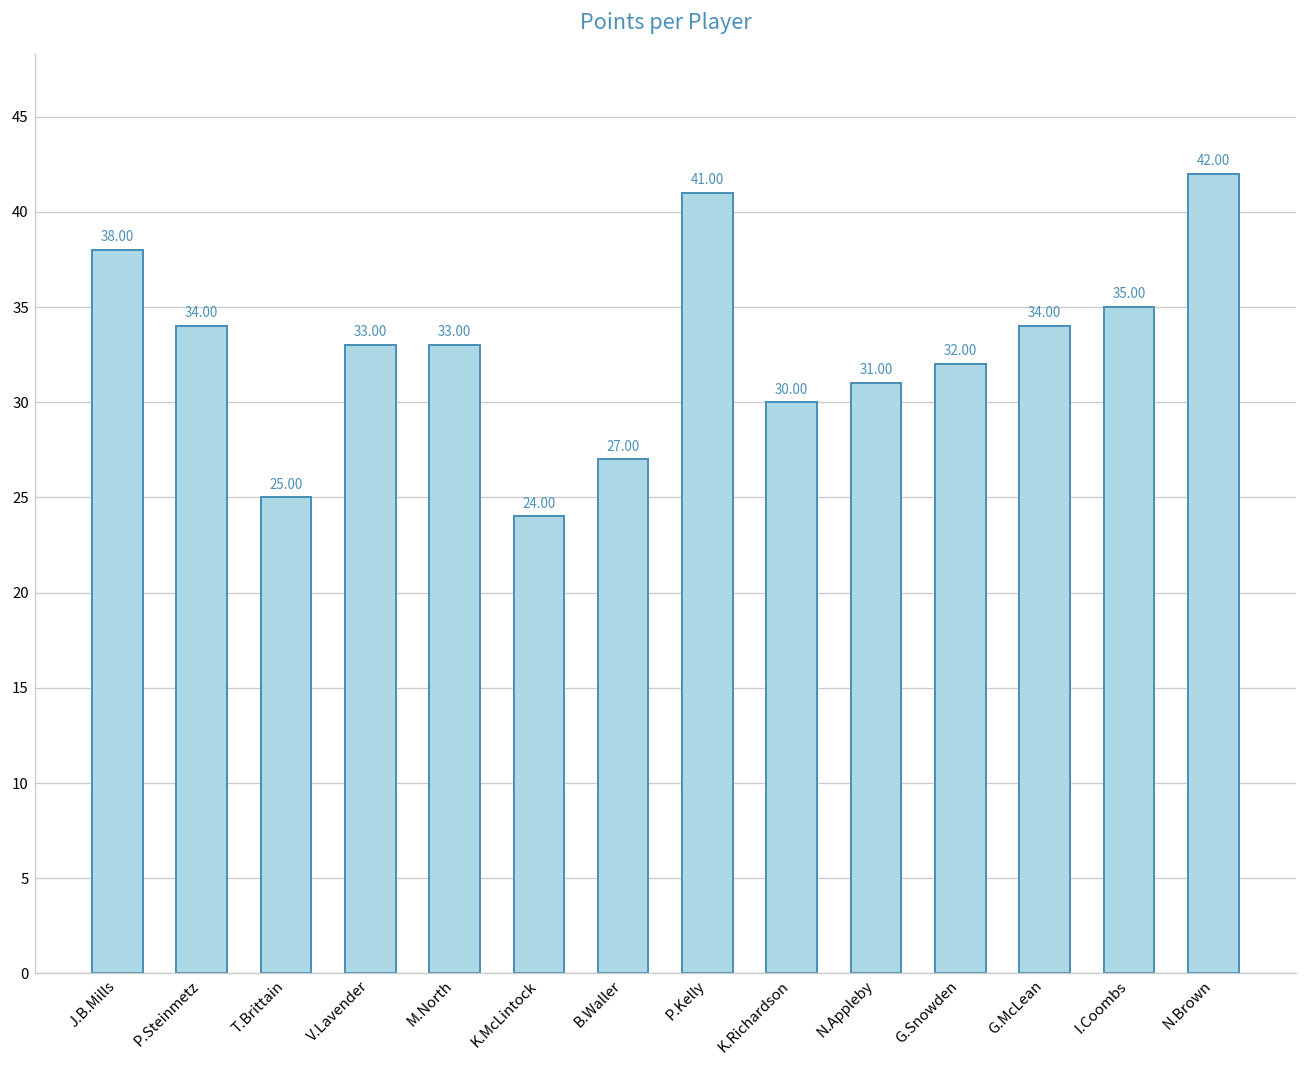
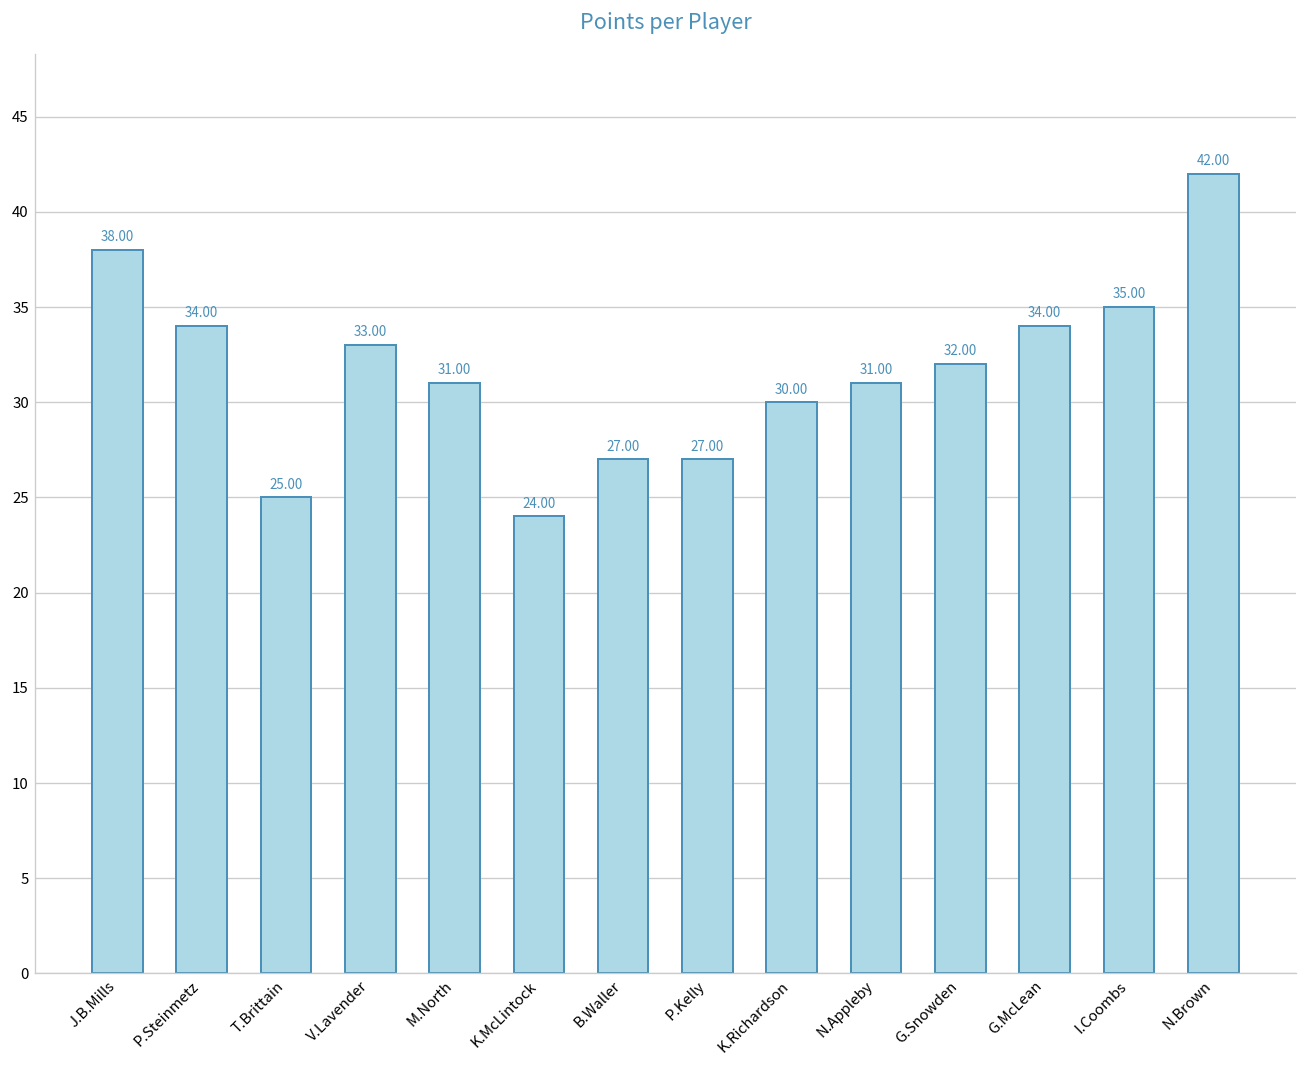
M.North: 33.00 -> 31.00
P.Kelly: 41.00 -> 27.00
